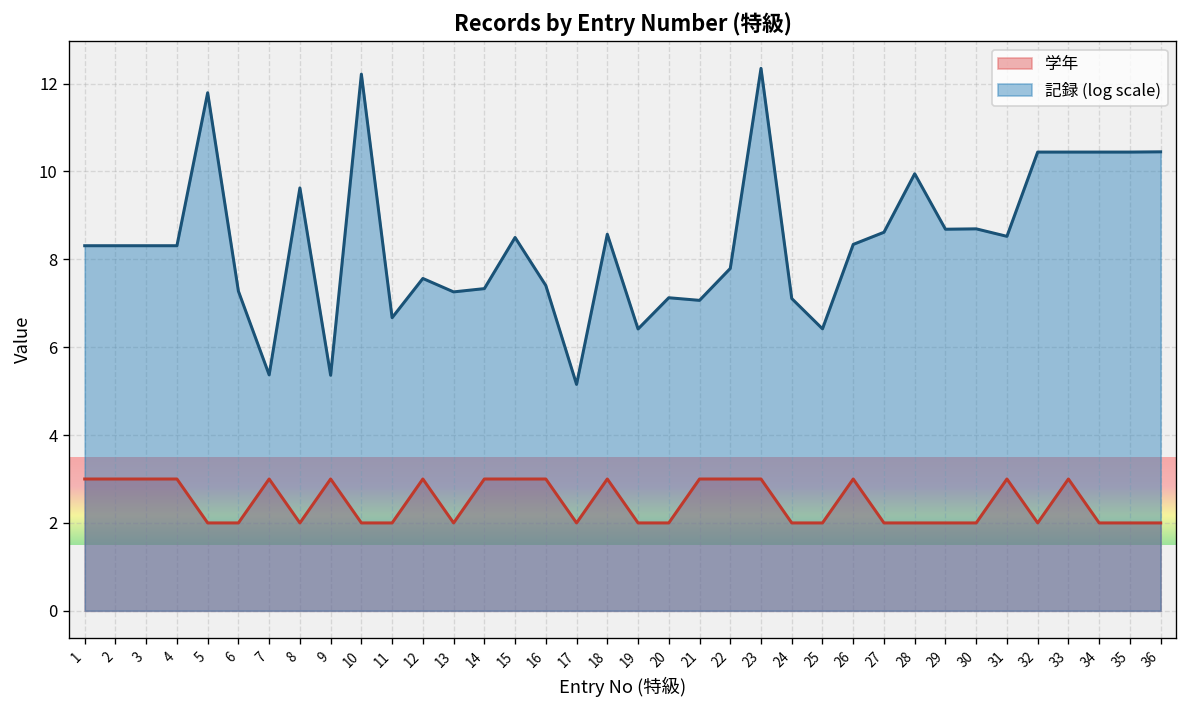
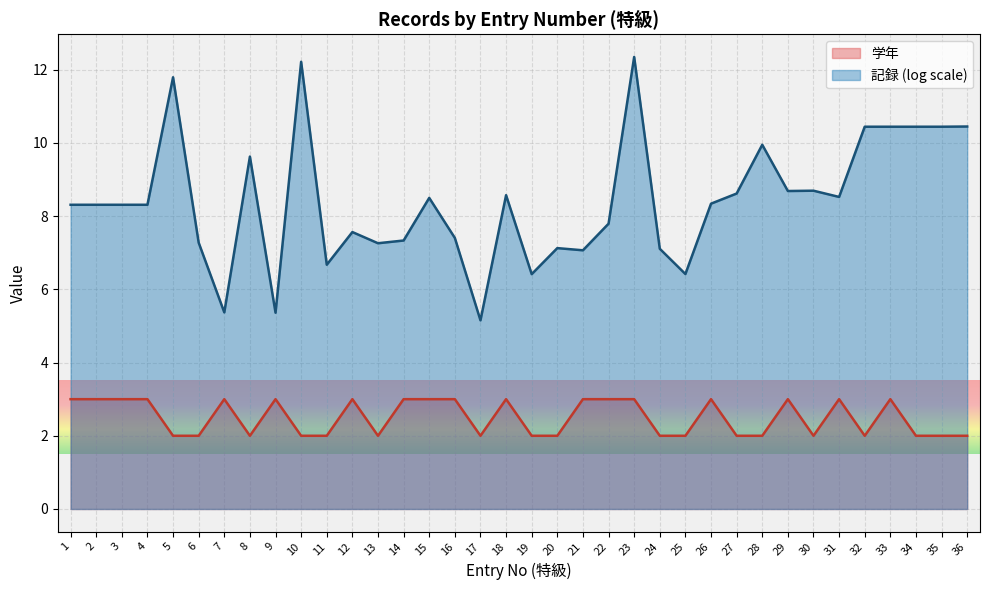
学年, 29: 2 -> 3
